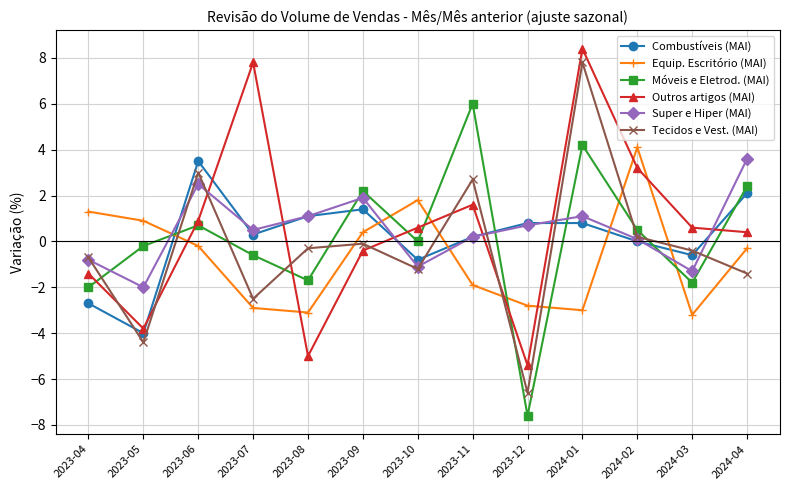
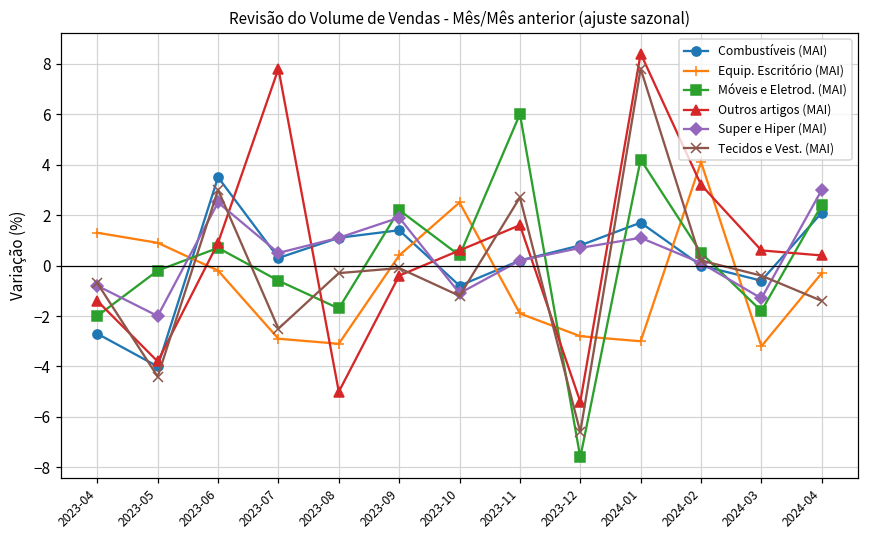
Equip. Escritório (MAI), 2023-10: 1.8 -> 2.5
Móveis e Eletrod. (MAI), 2023-10: 0.0 -> 0.4
Combustíveis (MAI), 2024-01: 0.8 -> 1.7
Super e Hiper (MAI), 2024-04: 3.6 -> 3.0
